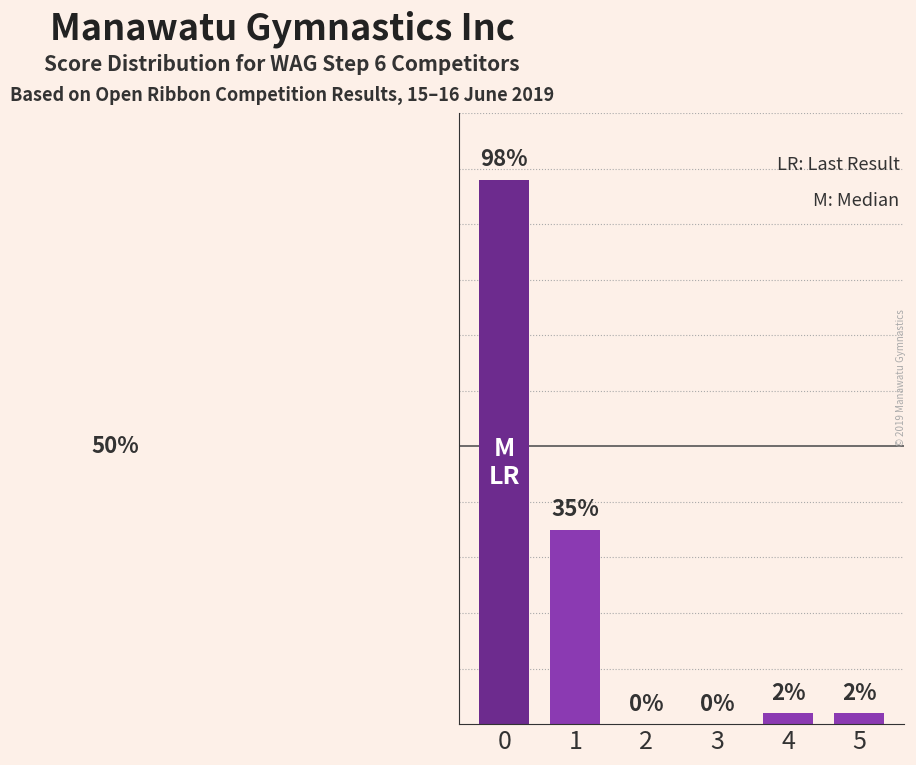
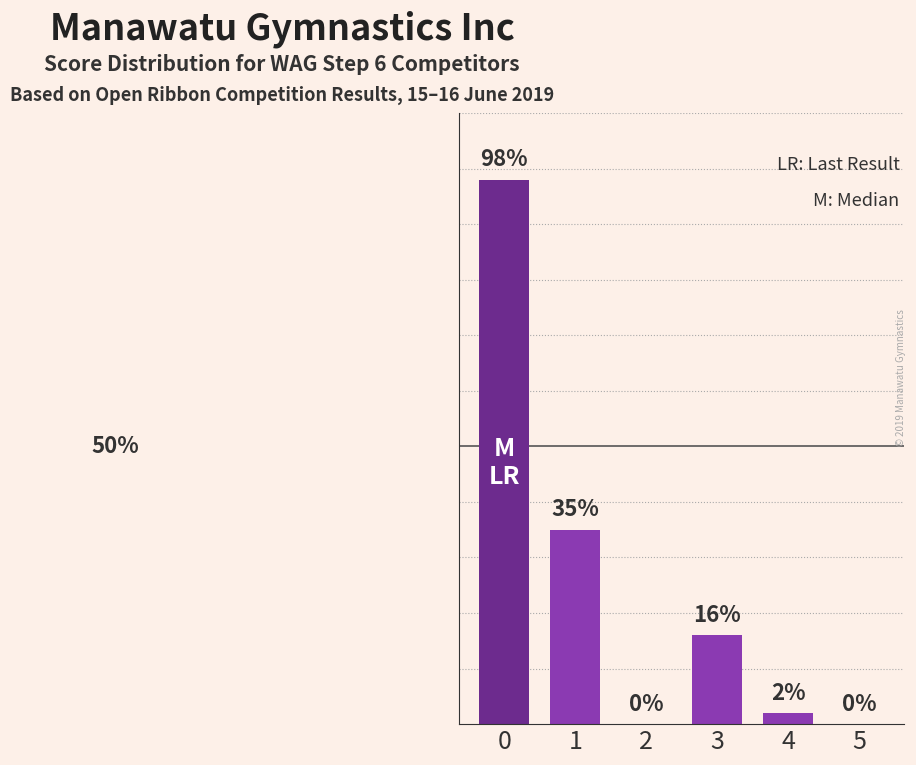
3: 0% -> 16%
5: 2% -> 0%
